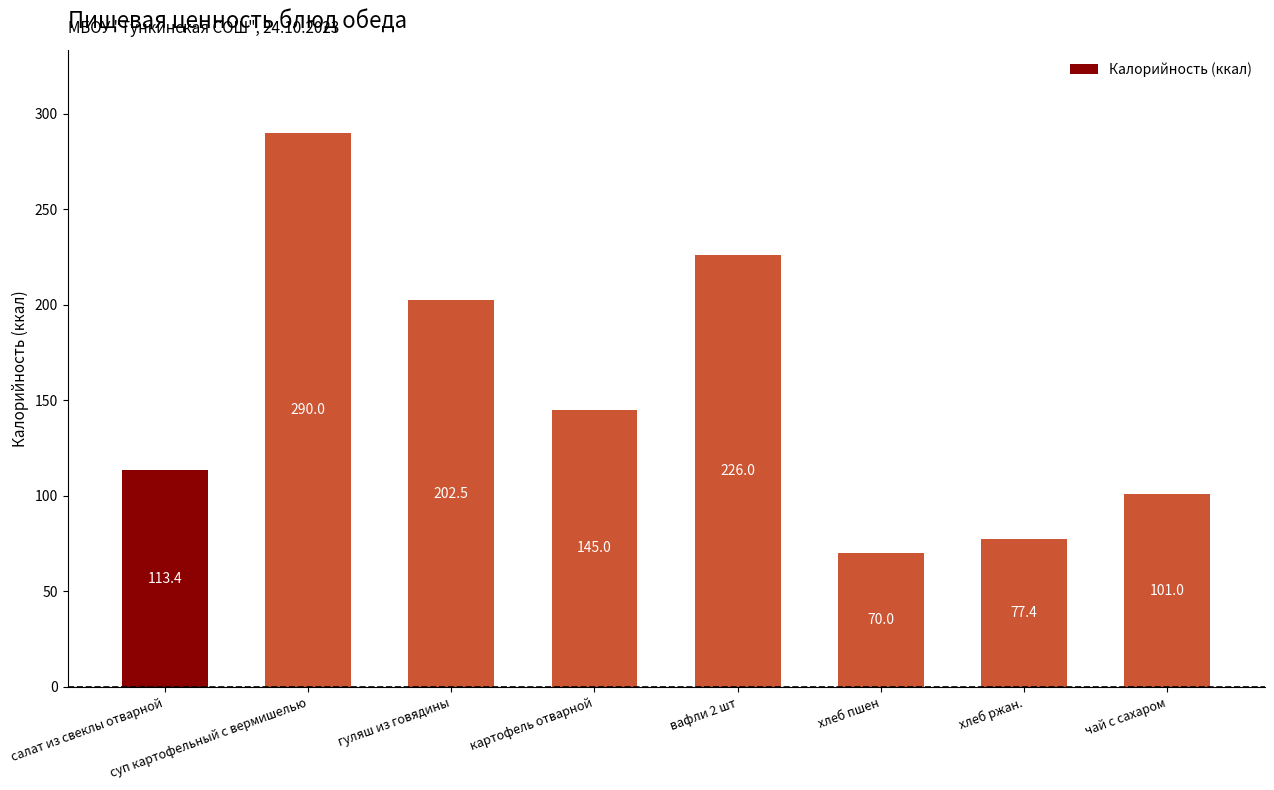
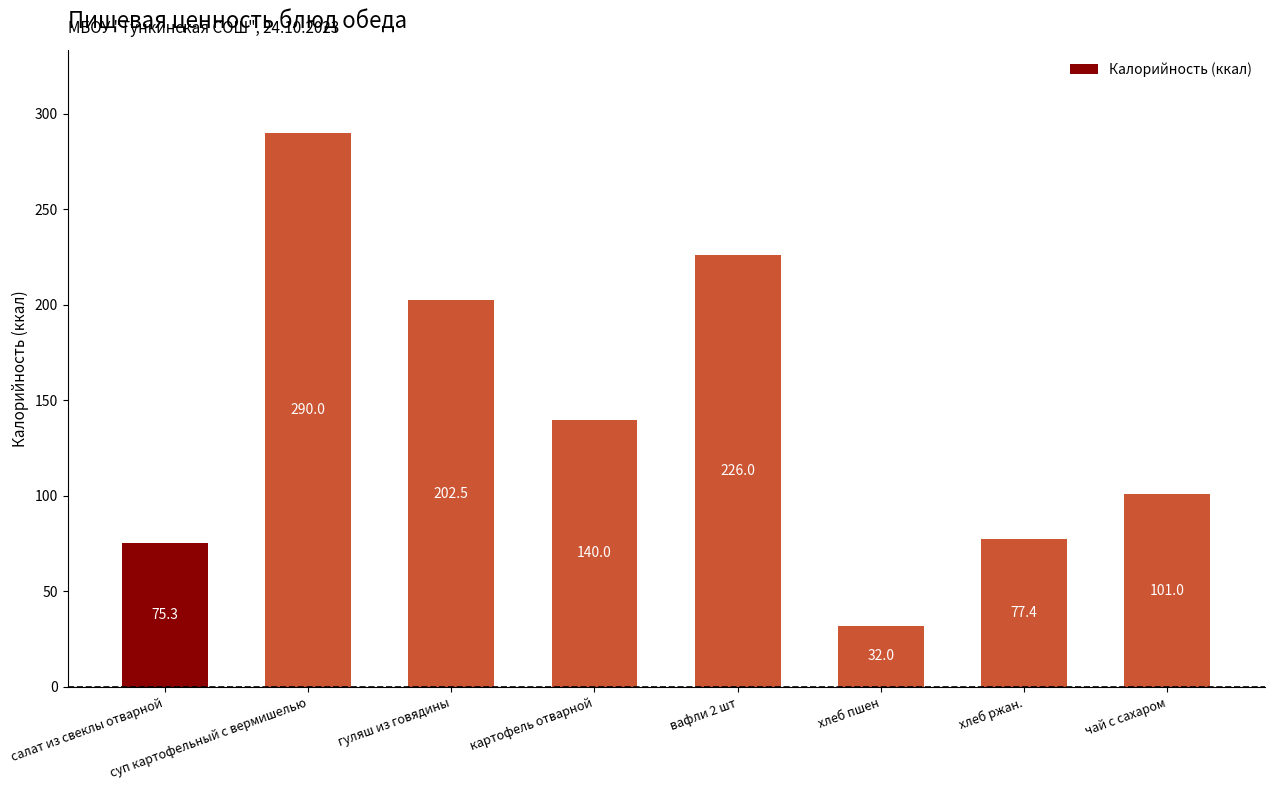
салат из свеклы отварной: 113.4 -> 75.3
картофель отварной: 145.0 -> 140.0
хлеб пшен: 70.0 -> 32.0
